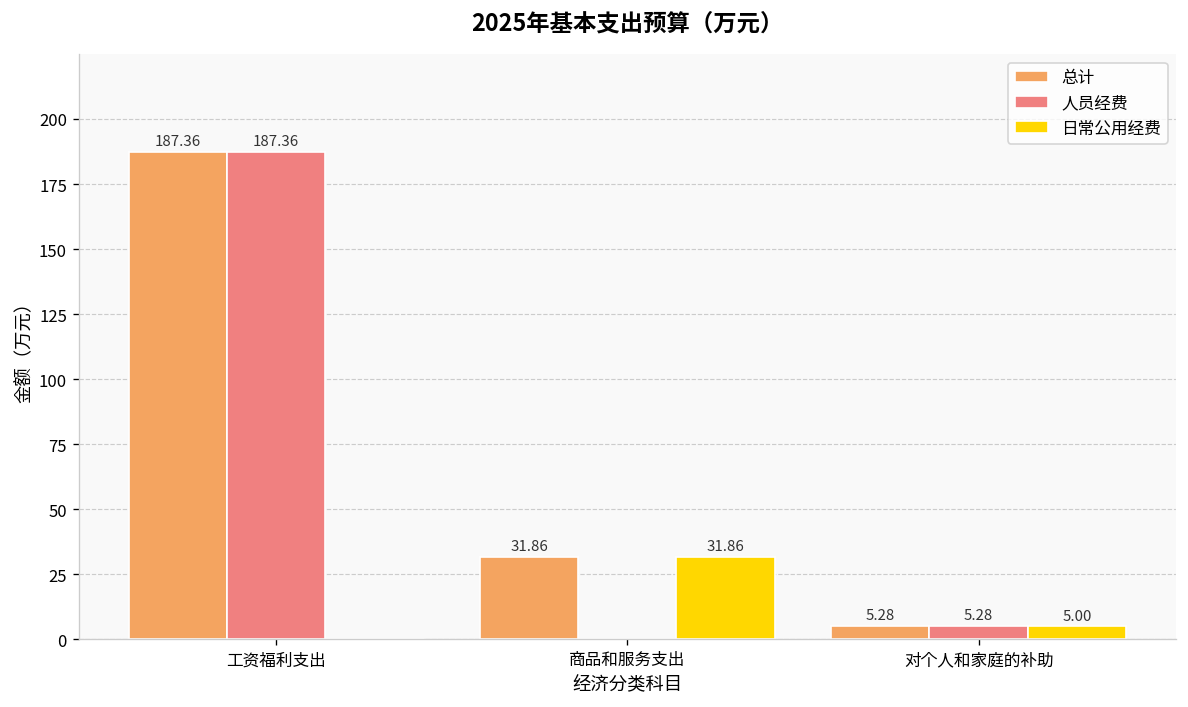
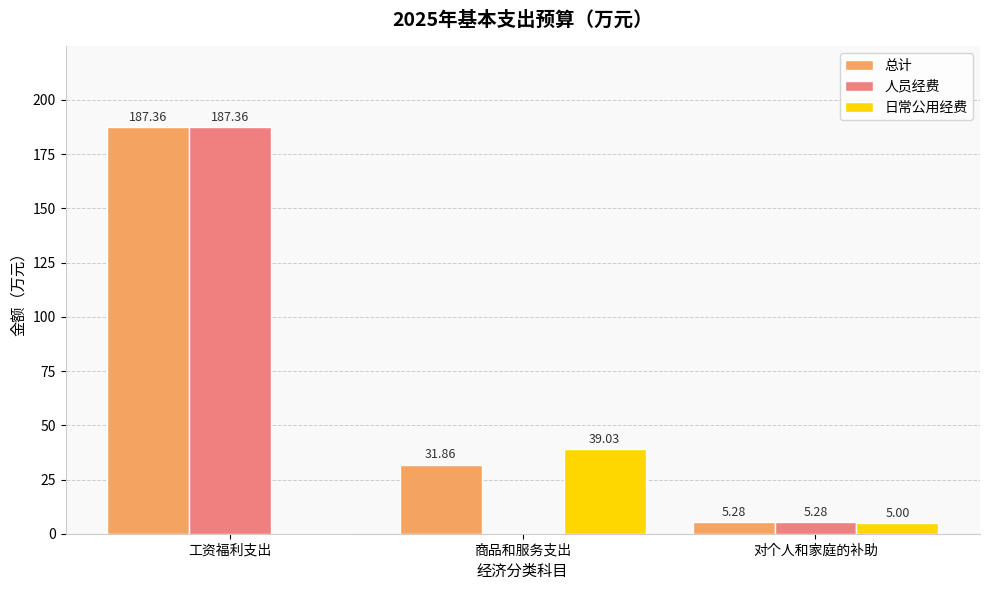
日常公用经费, 商品和服务支出: 31.86 -> 39.03
